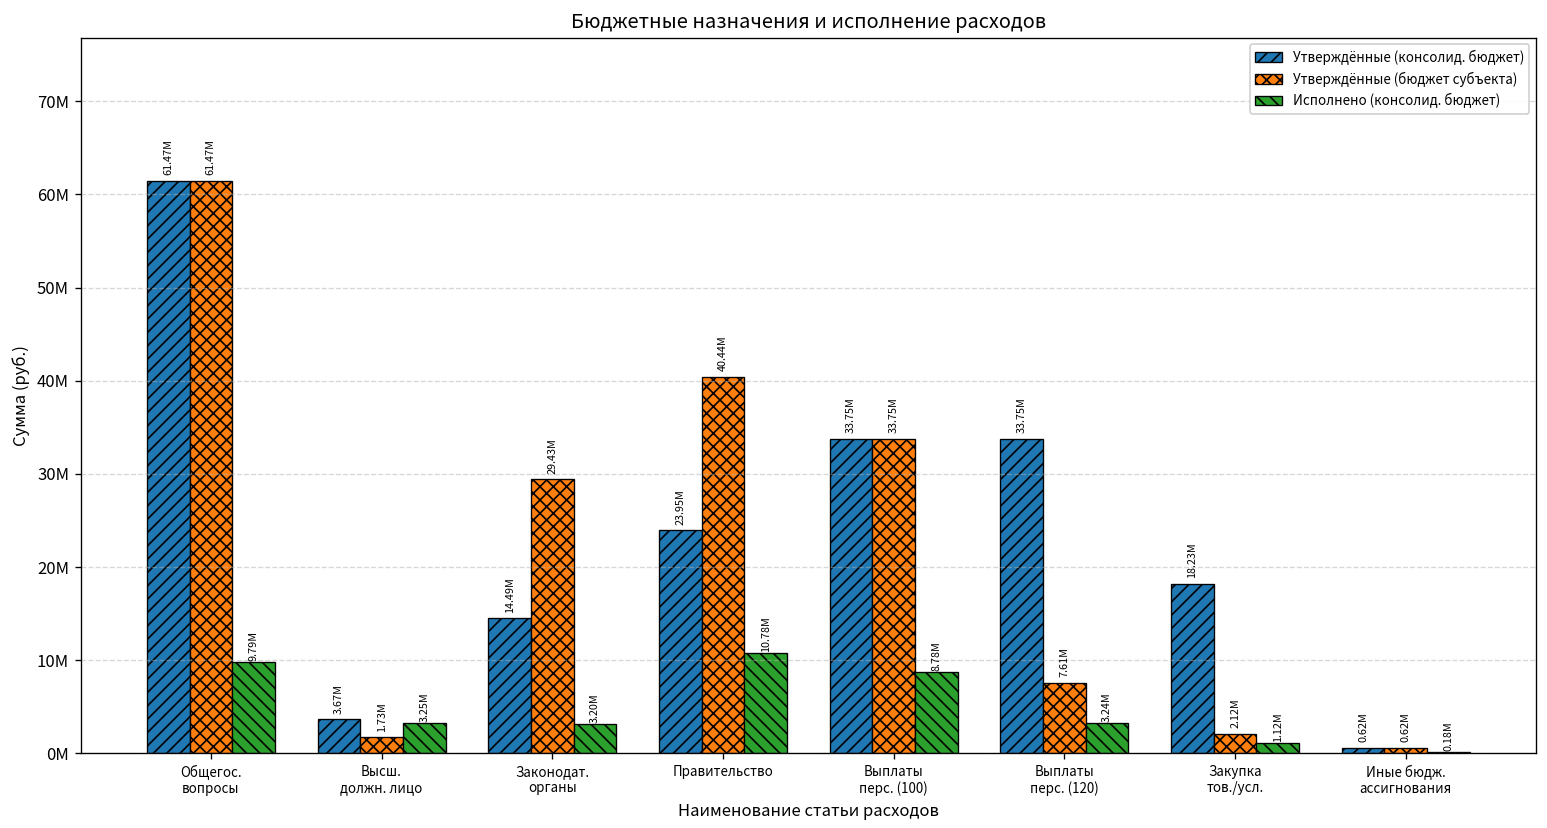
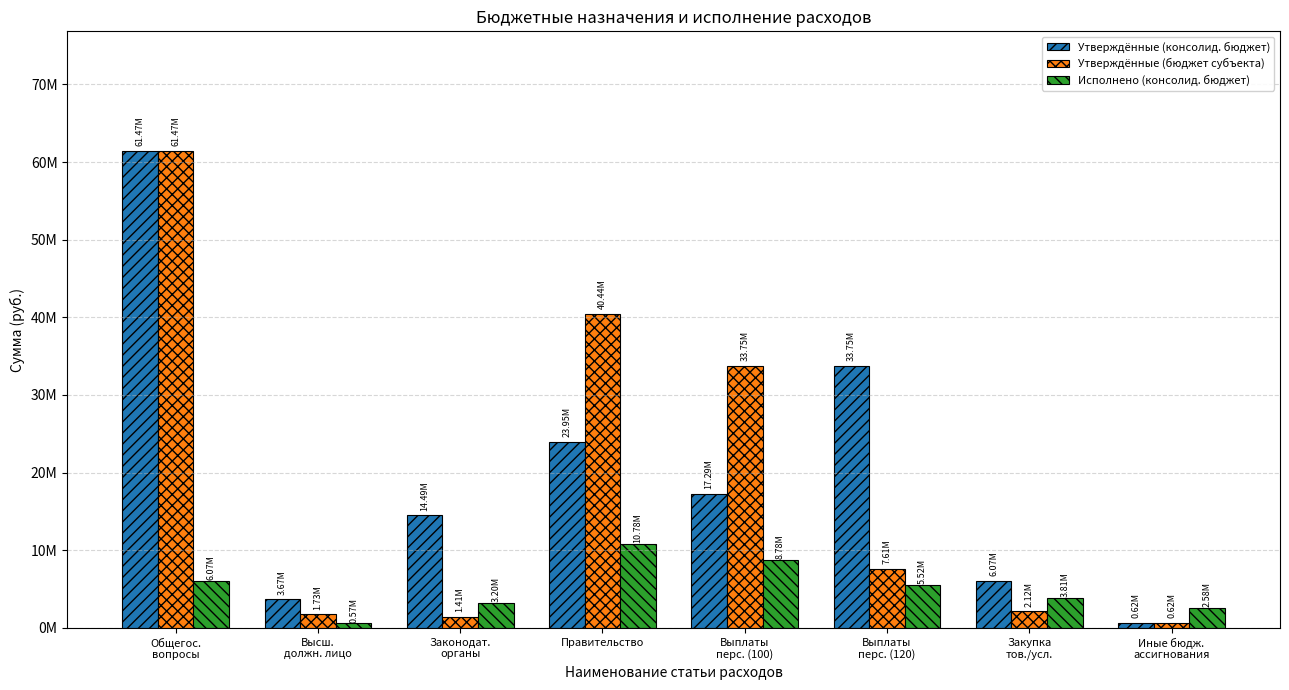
Исполнено (консолид. бюджет), Общегос. вопросы: 9.79M -> 6.07M
Исполнено (консолид. бюджет), Высш. должн. лицо: 3.25M -> 0.57M
Утверждённые (бюджет субъекта), Законодат. органы: 29.43M -> 1.41M
Утверждённые (консолид. бюджет), Выплаты перс. (100): 33.75M -> 17.29M
Исполнено (консолид. бюджет), Выплаты перс. (120): 3.24M -> 5.52M
Утверждённые (консолид. бюджет), Закупка тов./усл.: 18.23M -> 6.07M
Исполнено (консолид. бюджет), Закупка тов./усл.: 1.12M -> 3.81M
Исполнено (консолид. бюджет), Иные бюдж. ассигнования: 0.18M -> 2.58M
